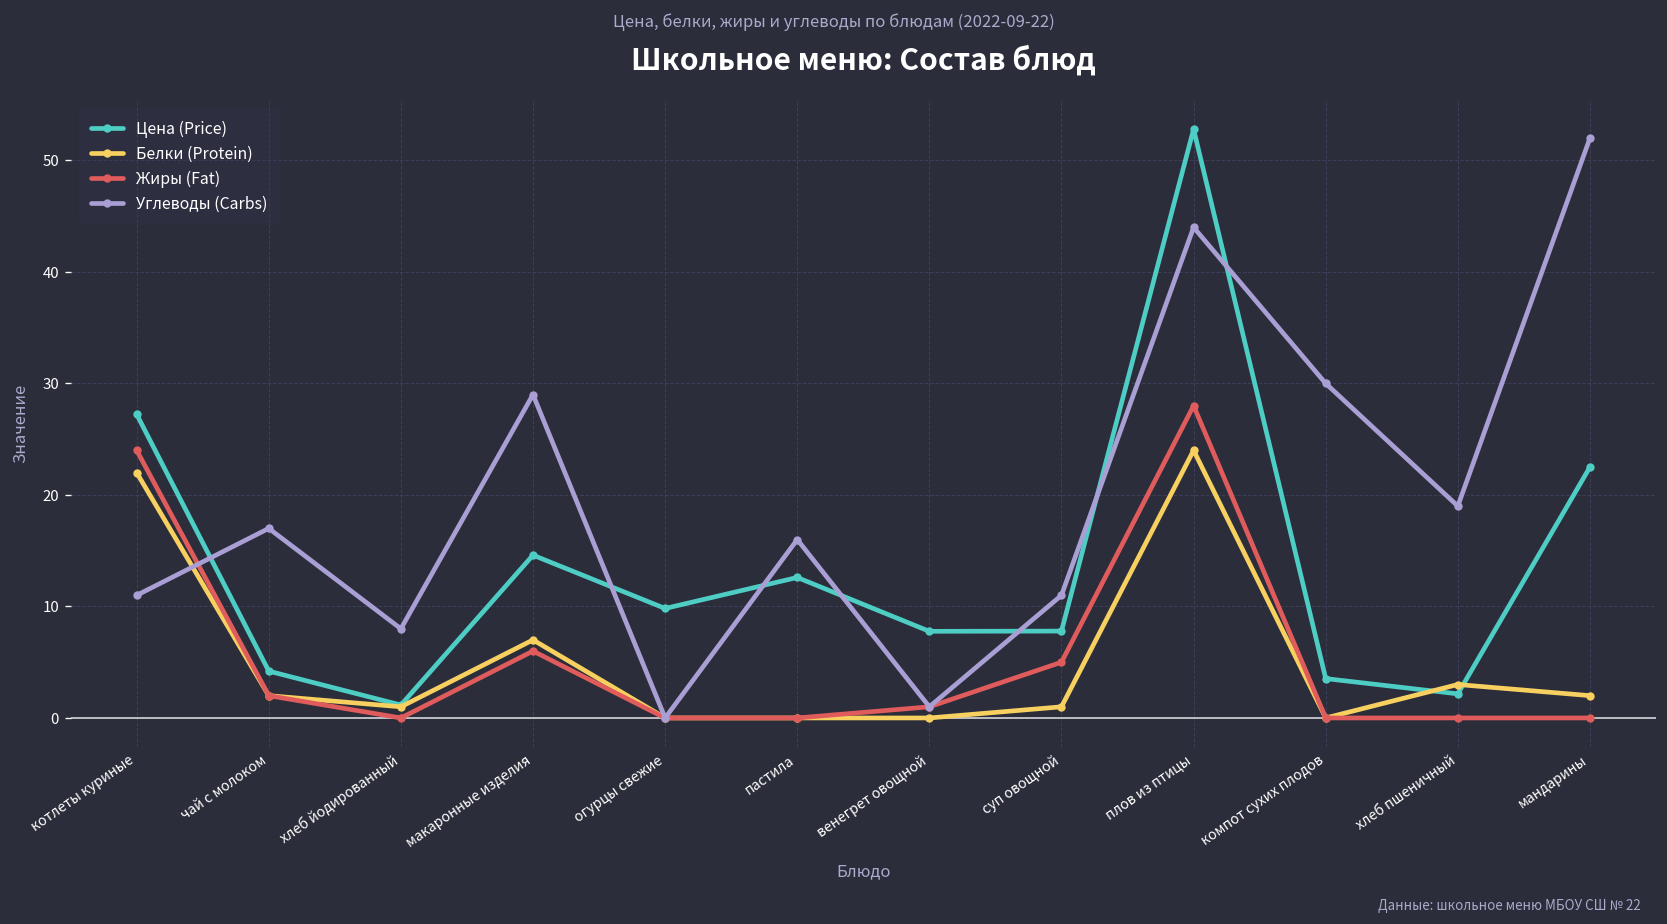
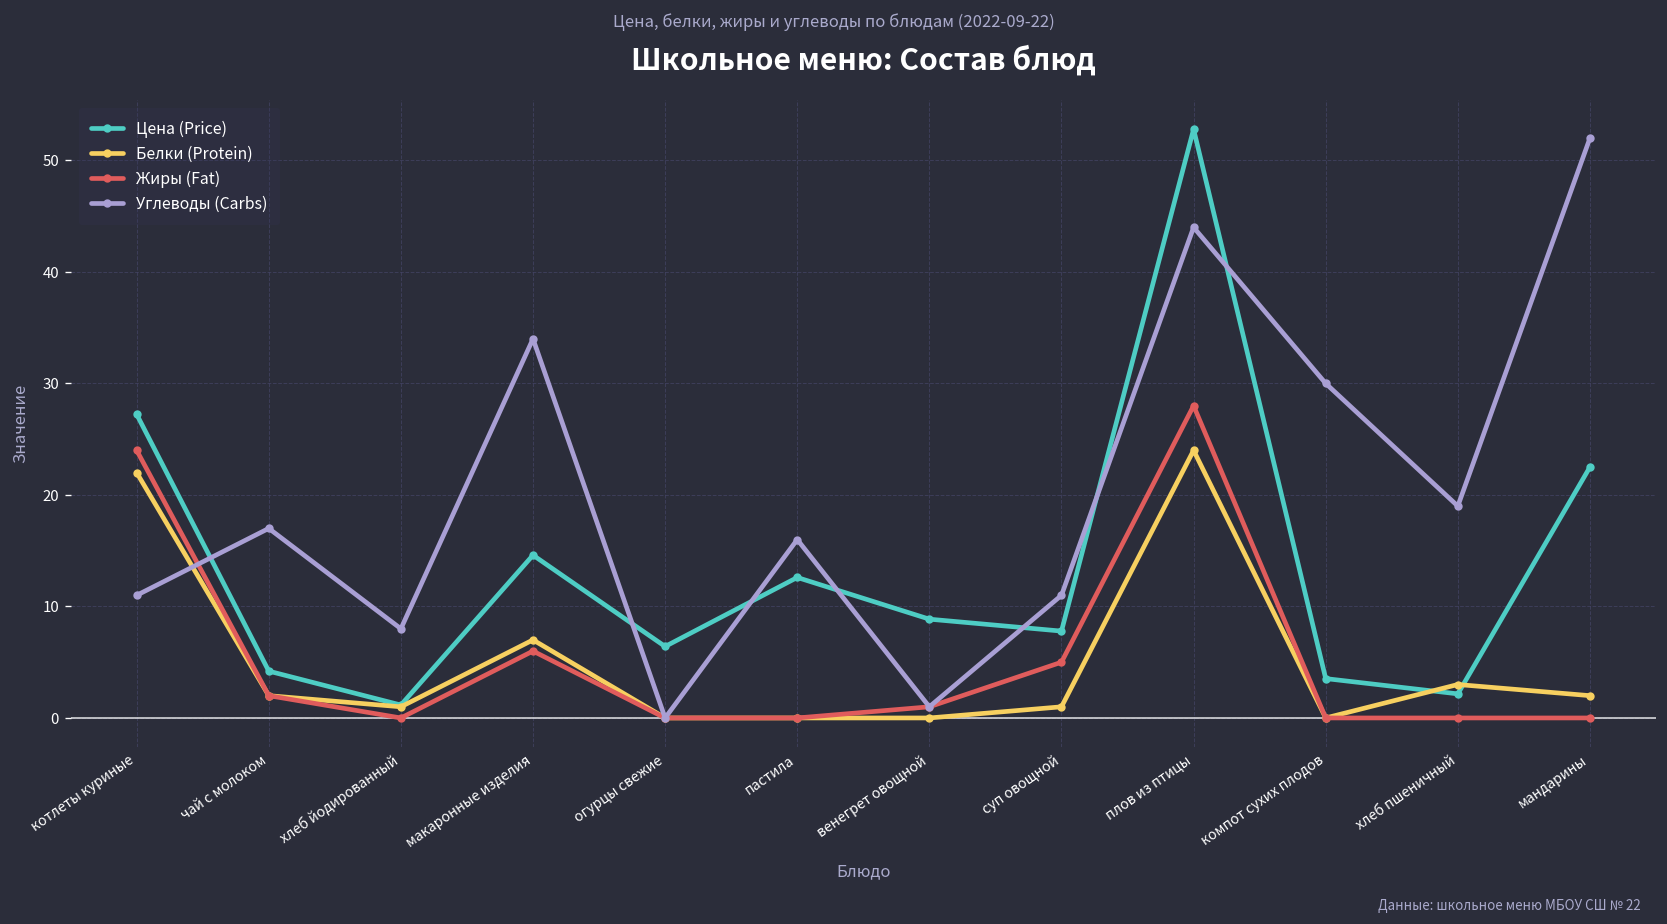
Углеводы (Carbs), макаронные изделия: 29 -> 34
Цена (Price), огурцы свежие: 10 -> 6
Цена (Price), венегрет овощной: 8 -> 9
